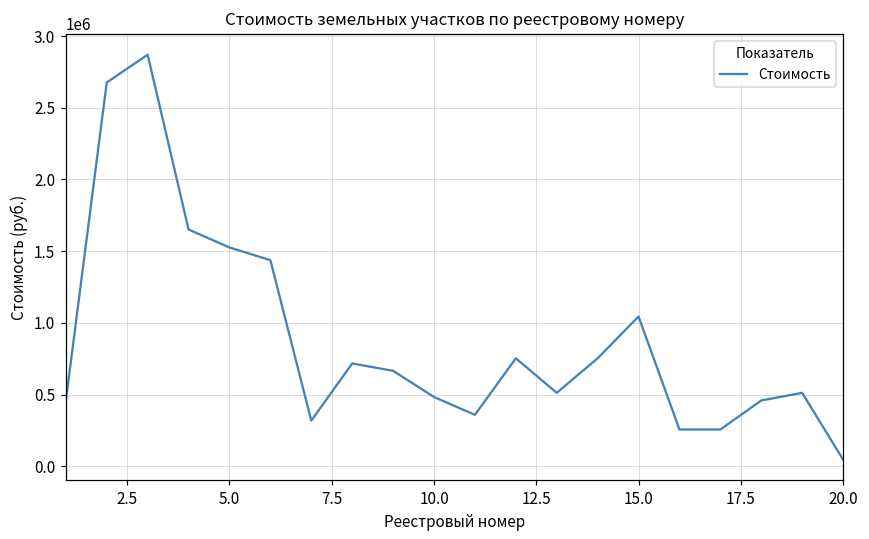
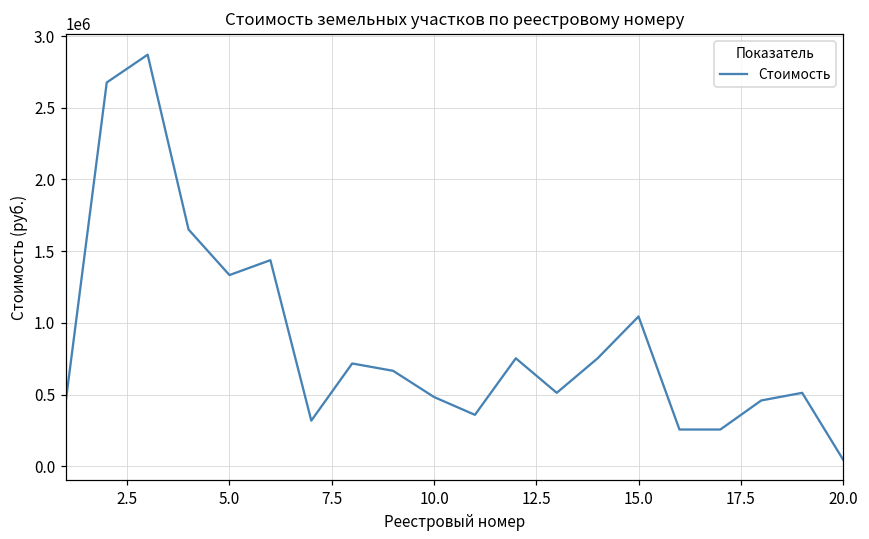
5.0: 1530000 -> 1330000
